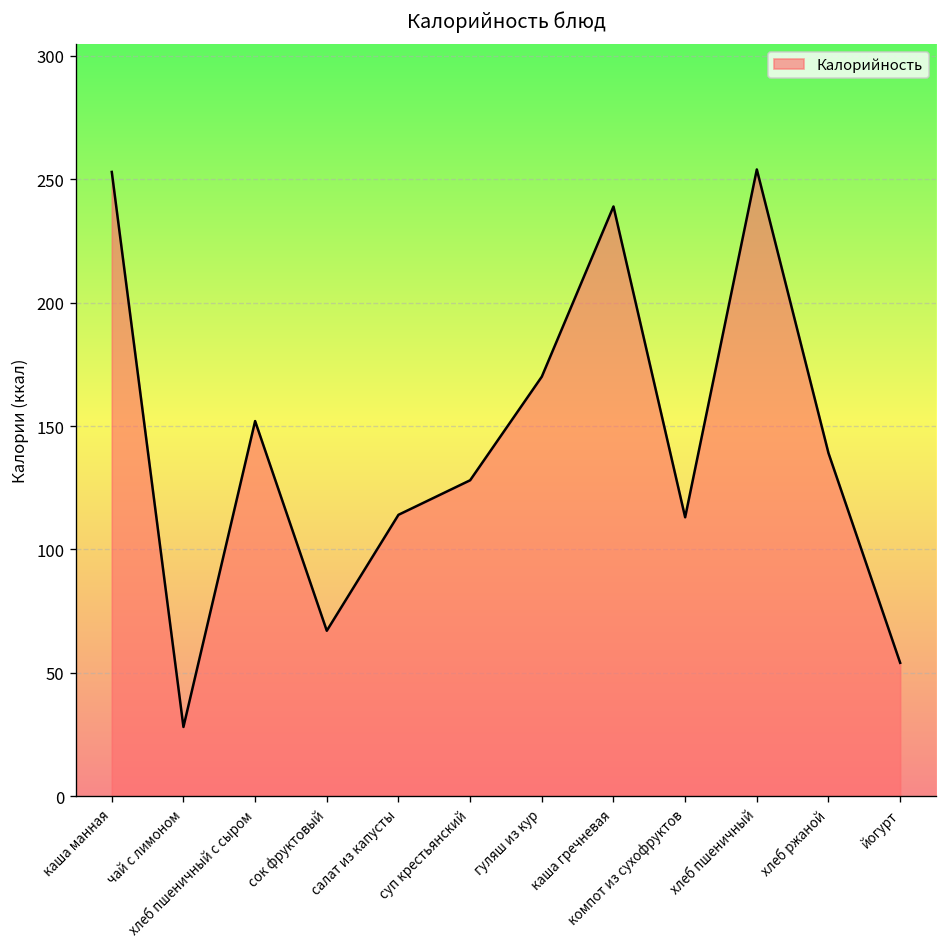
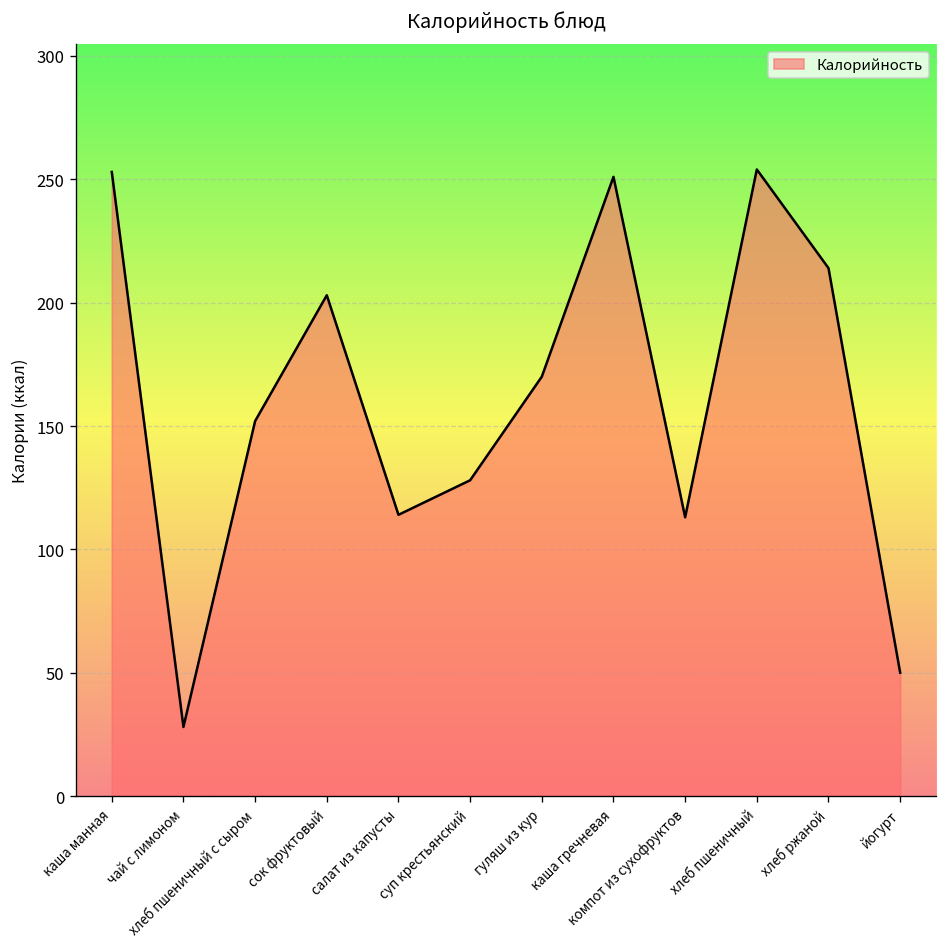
сок фруктовый: 67 -> 203
каша гречневая: 239 -> 251
хлеб ржаной: 139 -> 214
йогурт: 54 -> 50
